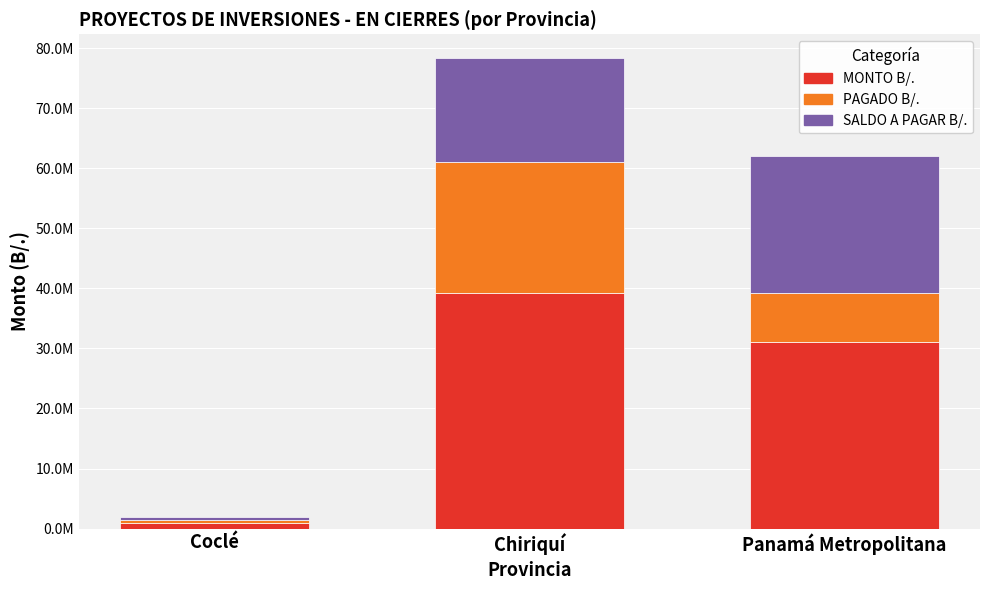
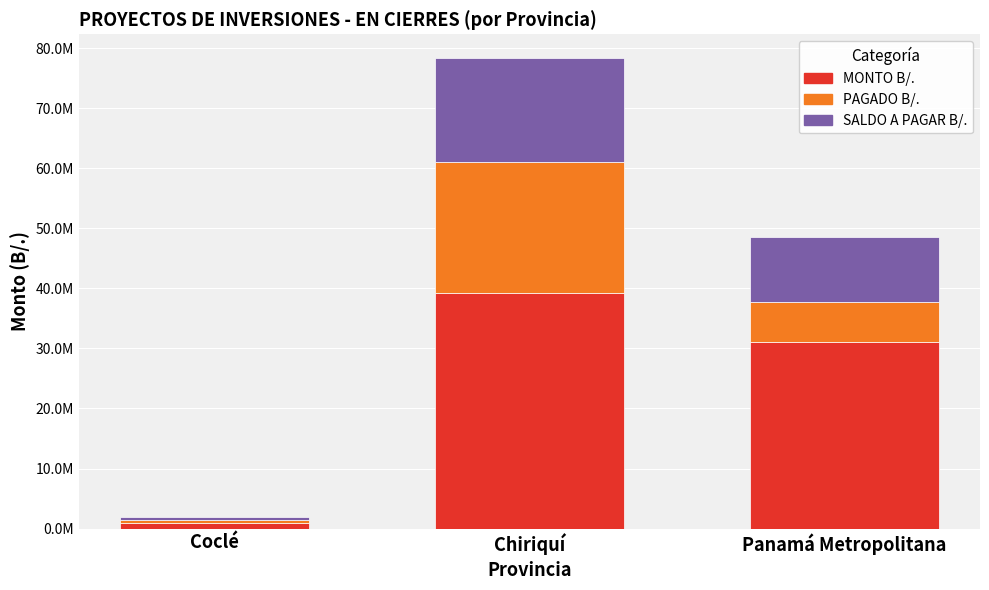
PAGADO B/., Panamá Metropolitana: 8000000 -> 7000000
SALDO A PAGAR B/., Panamá Metropolitana: 23000000 -> 11000000
